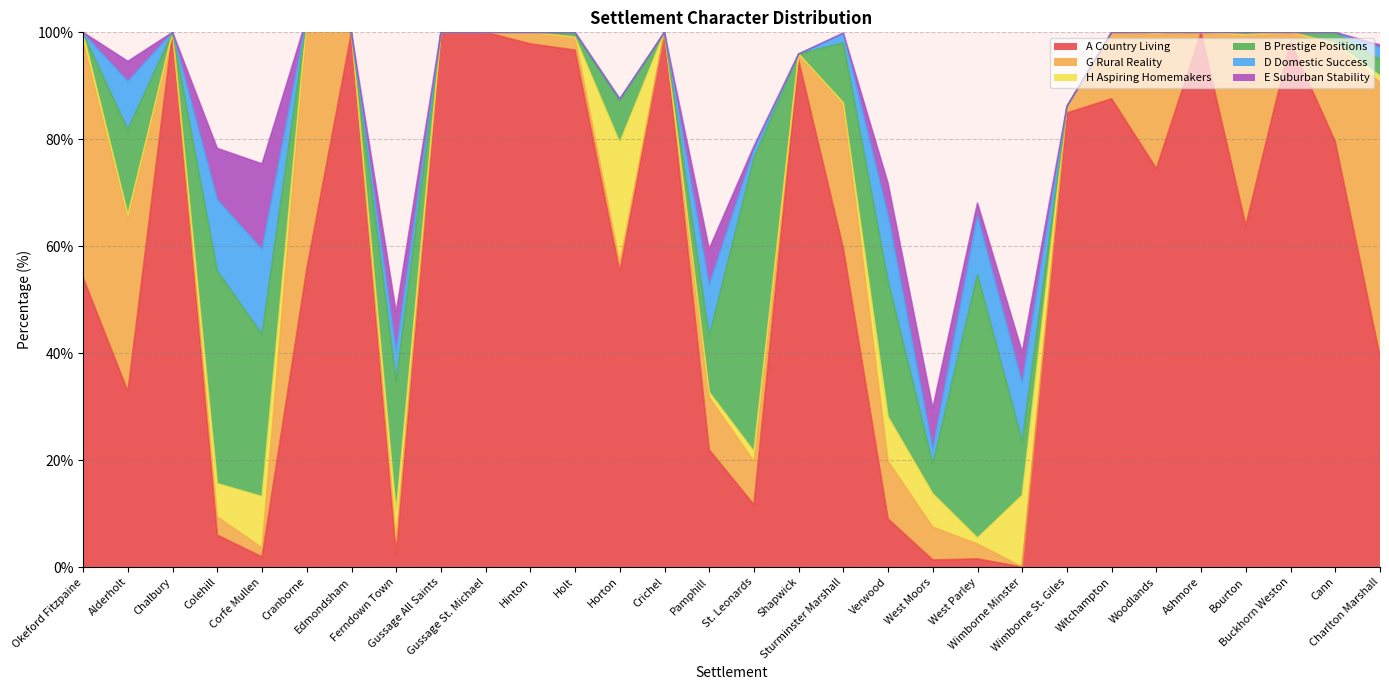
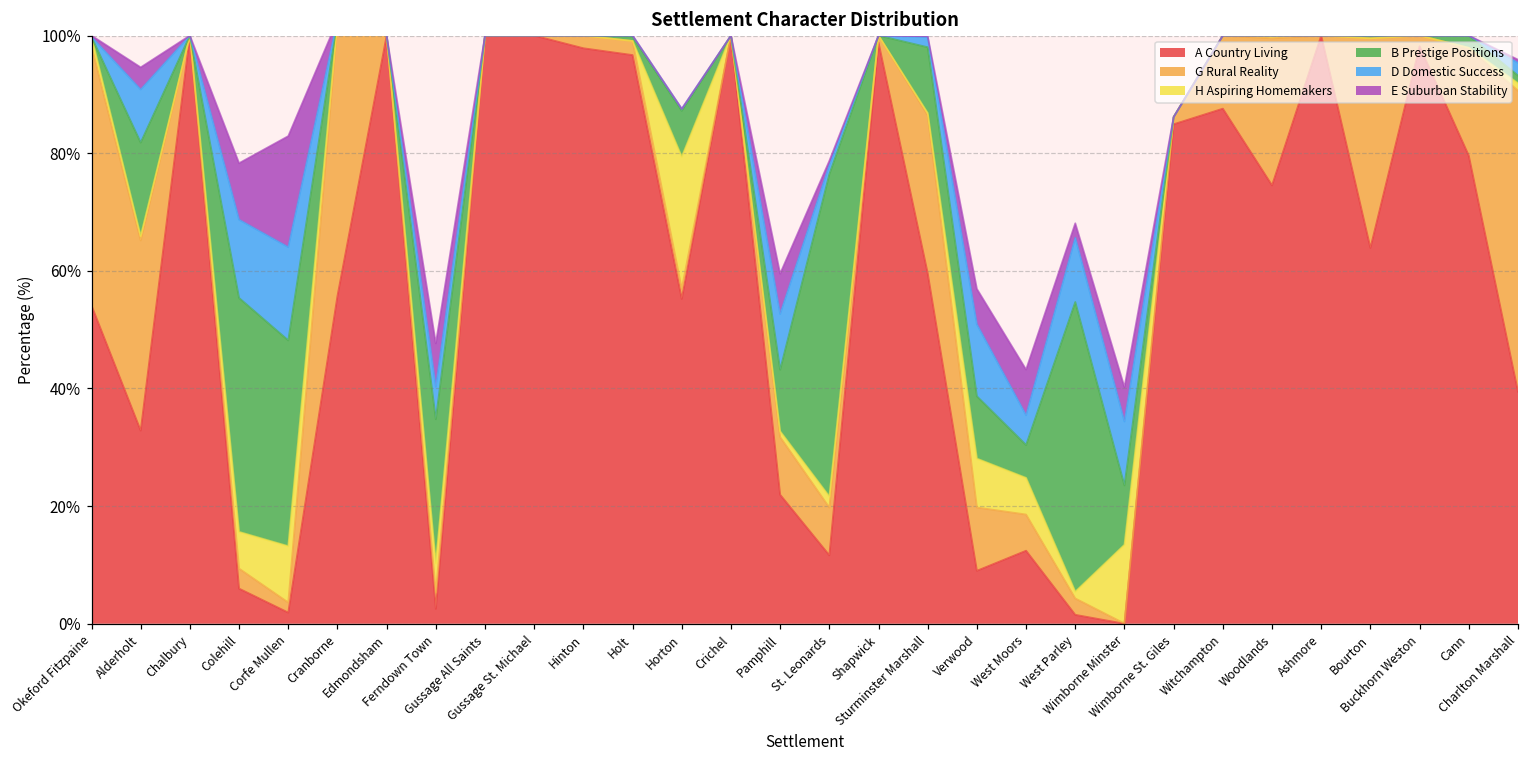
B Prestige Positions, Corfe Mullen: 30% -> 35%
E Suburban Stability, Corfe Mullen: 16% -> 19%
A Country Living, Shapwick: 95% -> 99%
B Prestige Positions, Verwood: 25% -> 11%
A Country Living, West Moors: 1% -> 12%
D Domestic Success, West Moors: 3% -> 5%
B Prestige Positions, Charlton Marshall: 3% -> 1%
